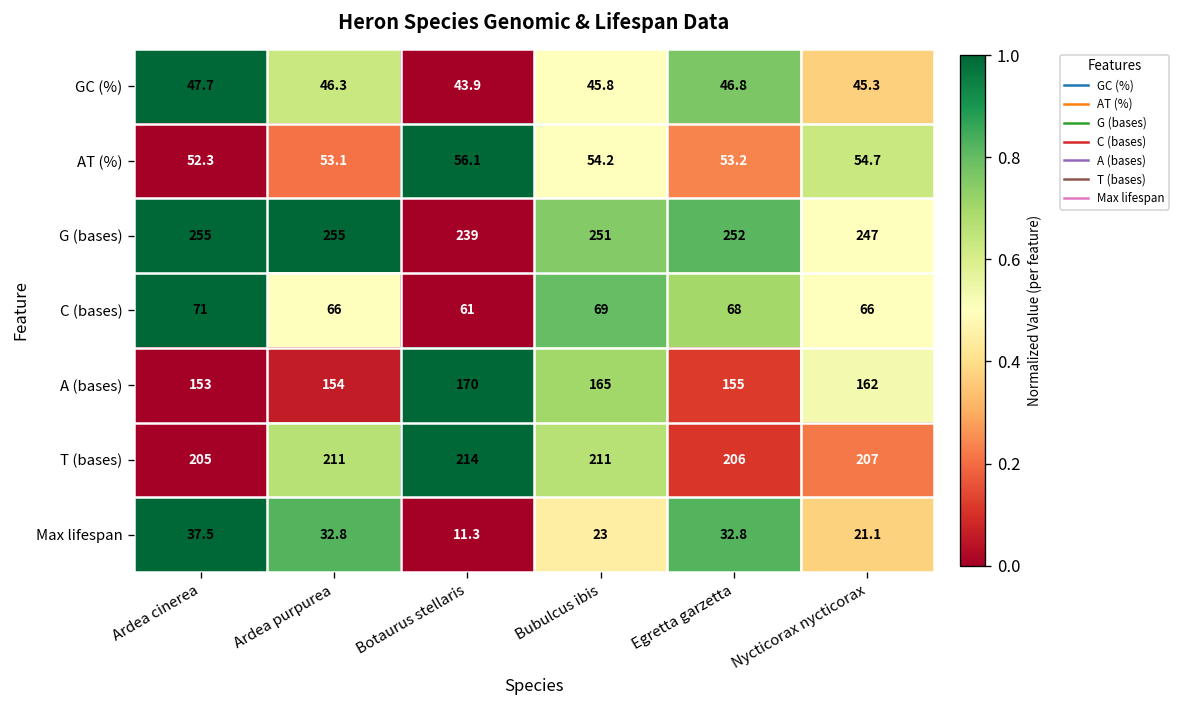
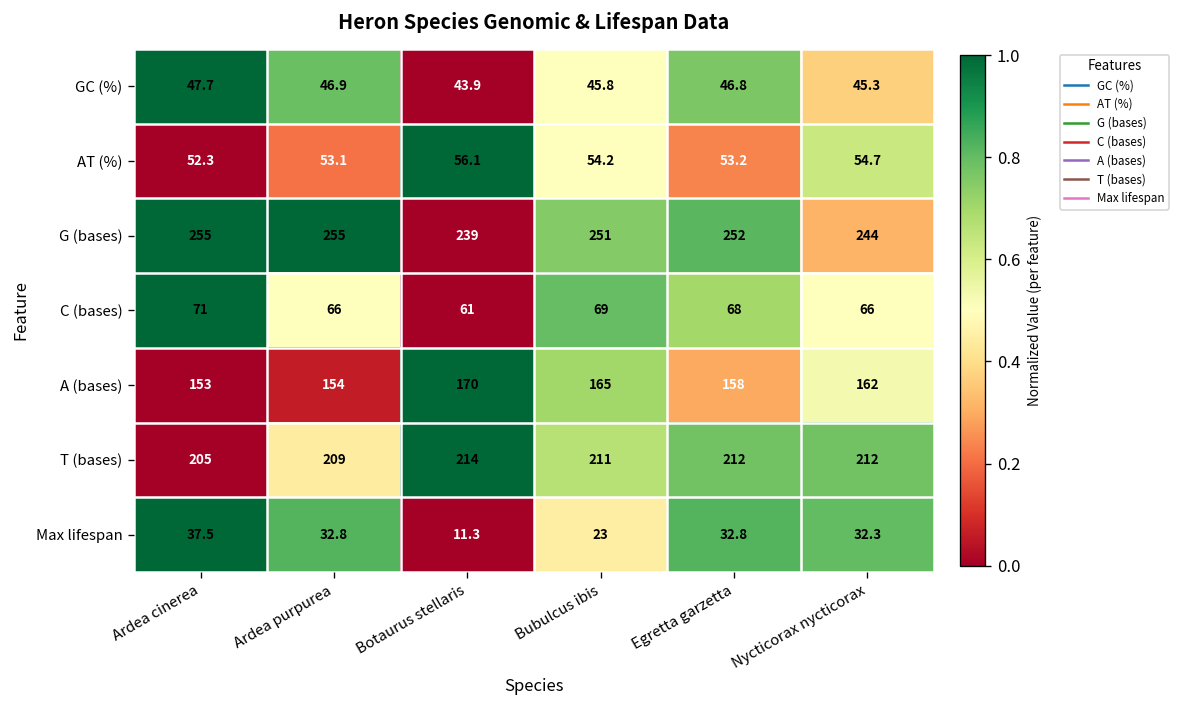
GC (%), Ardea purpurea: 46.3 -> 46.9
G (bases), Nycticorax nycticorax: 247 -> 244
A (bases), Egretta garzetta: 155 -> 158
T (bases), Ardea purpurea: 211 -> 209
T (bases), Egretta garzetta: 206 -> 212
T (bases), Nycticorax nycticorax: 207 -> 212
Max lifespan, Nycticorax nycticorax: 21.1 -> 32.3
